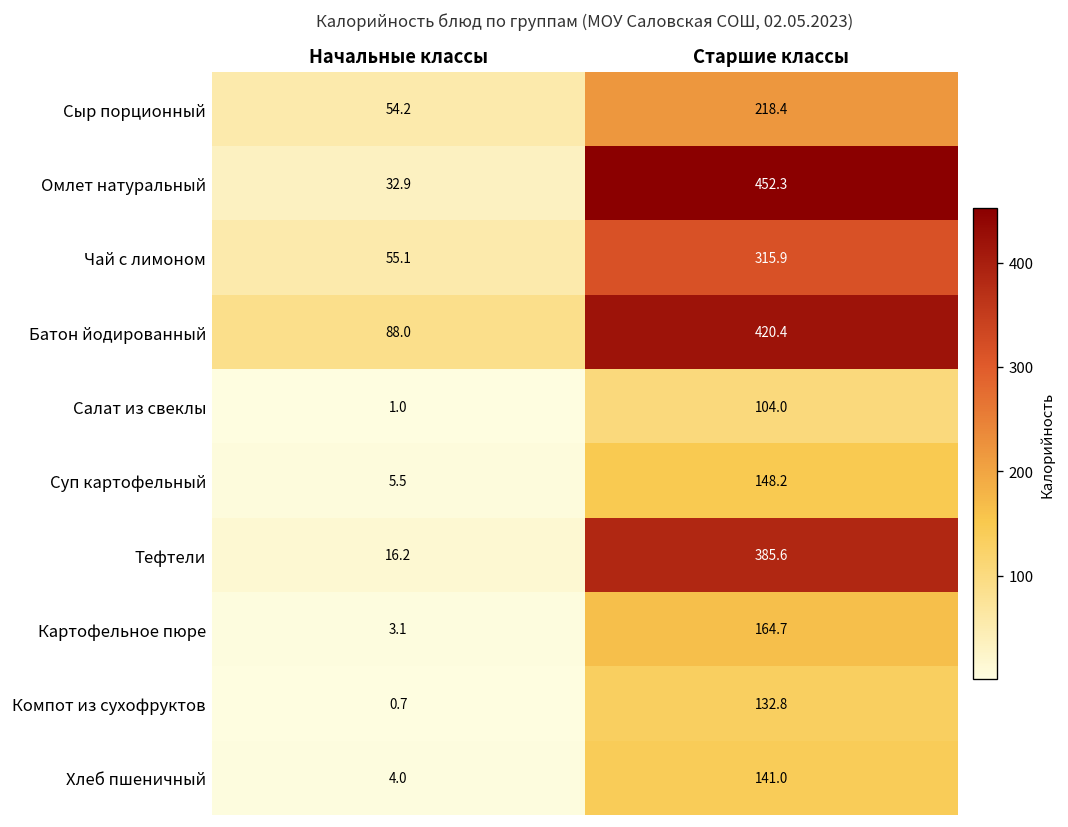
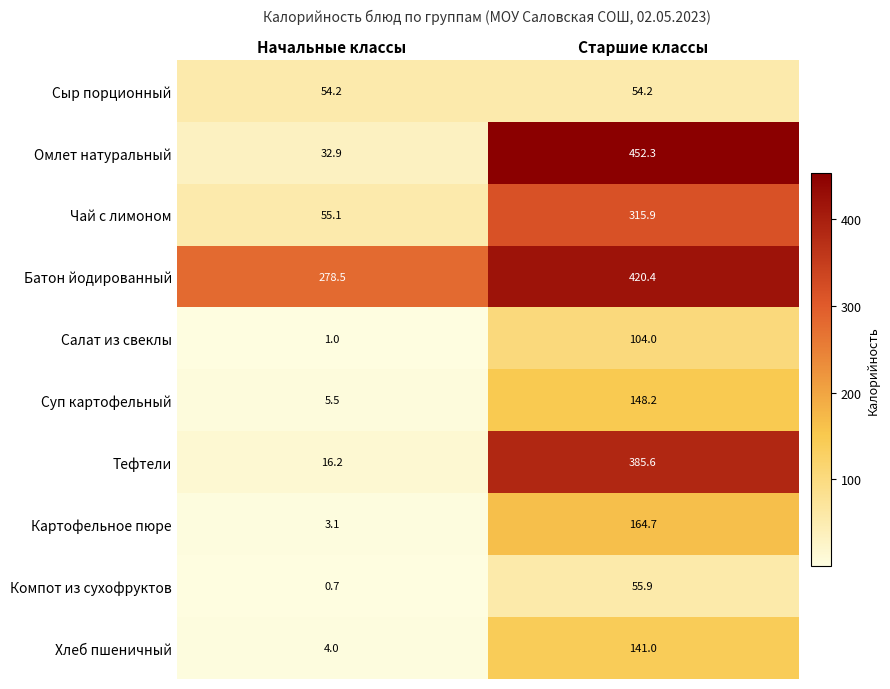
Сыр порционный, Старшие классы: 218.4 -> 54.2
Батон йодированный, Начальные классы: 88.0 -> 278.5
Компот из сухофруктов, Старшие классы: 132.8 -> 55.9
